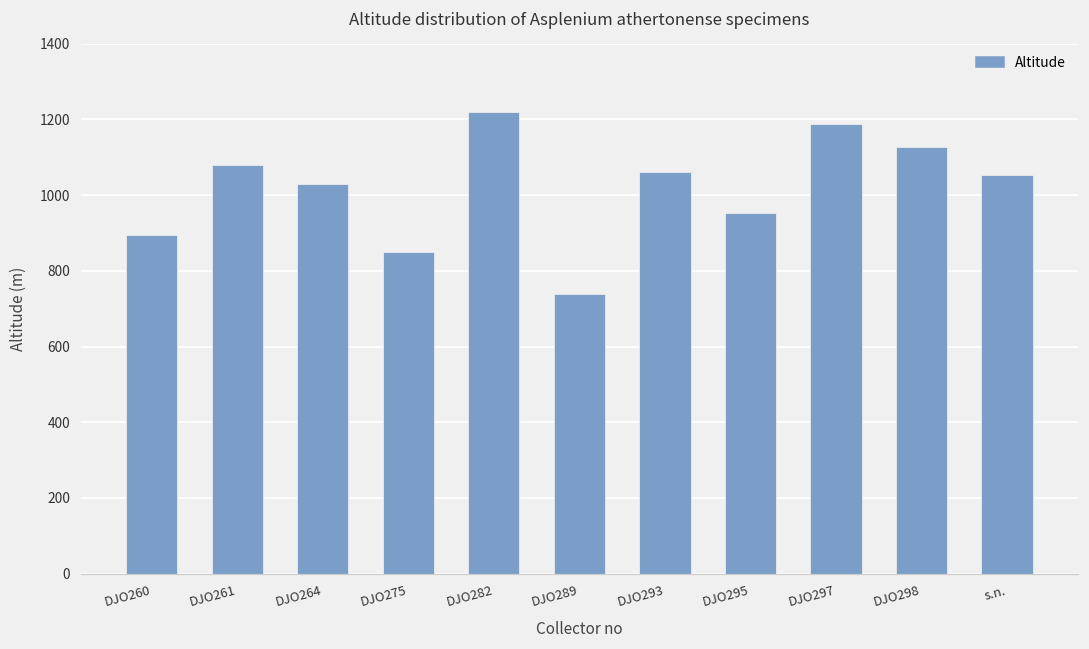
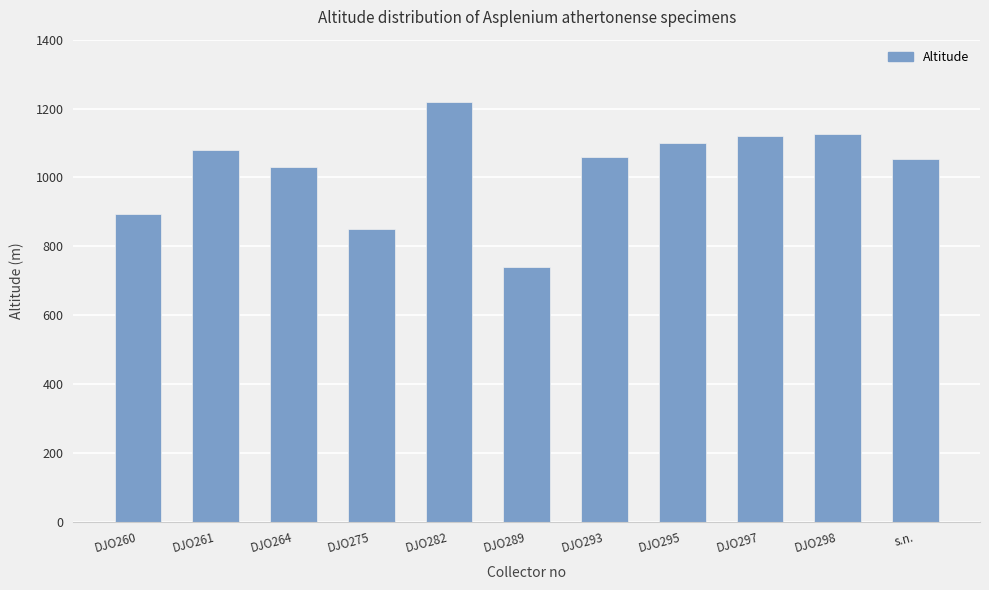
DJO295: 950 -> 1100
DJO297: 1190 -> 1120
